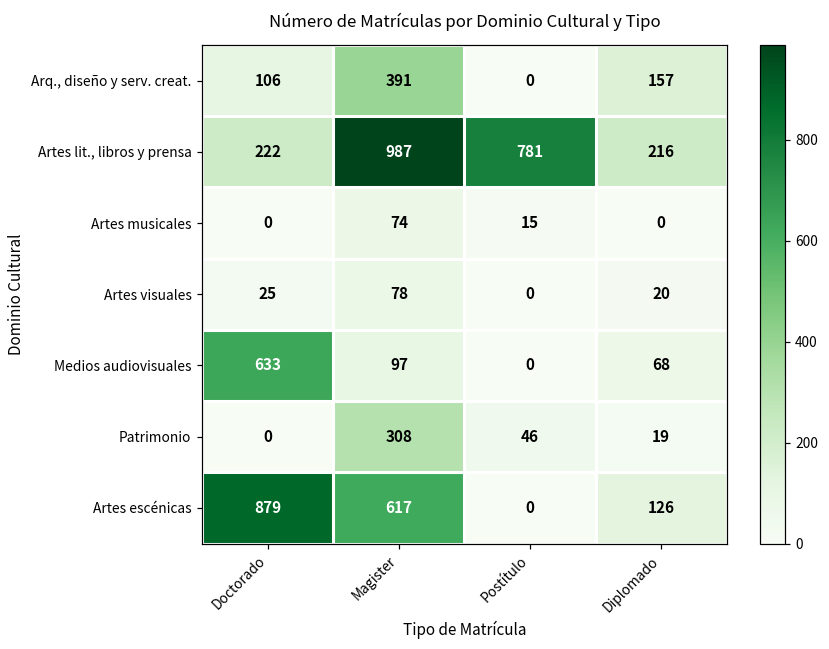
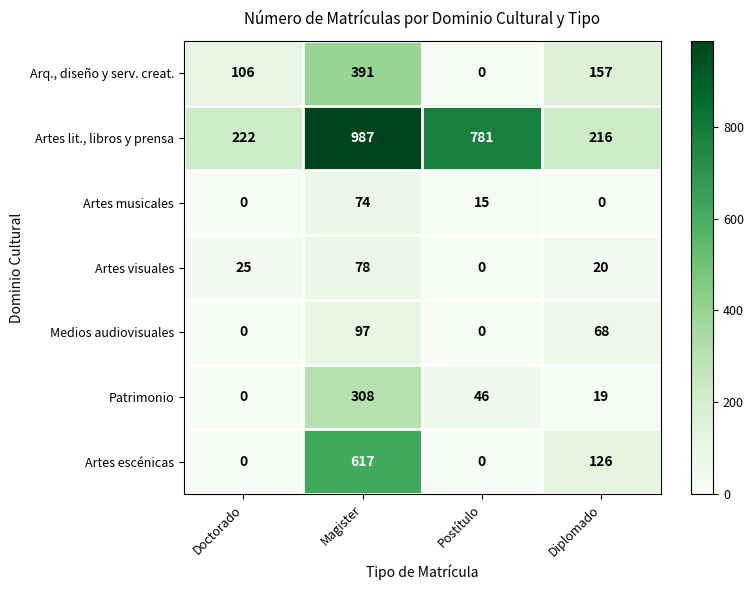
Medios audiovisuales, Doctorado: 633 -> 0
Artes escénicas, Doctorado: 879 -> 0
